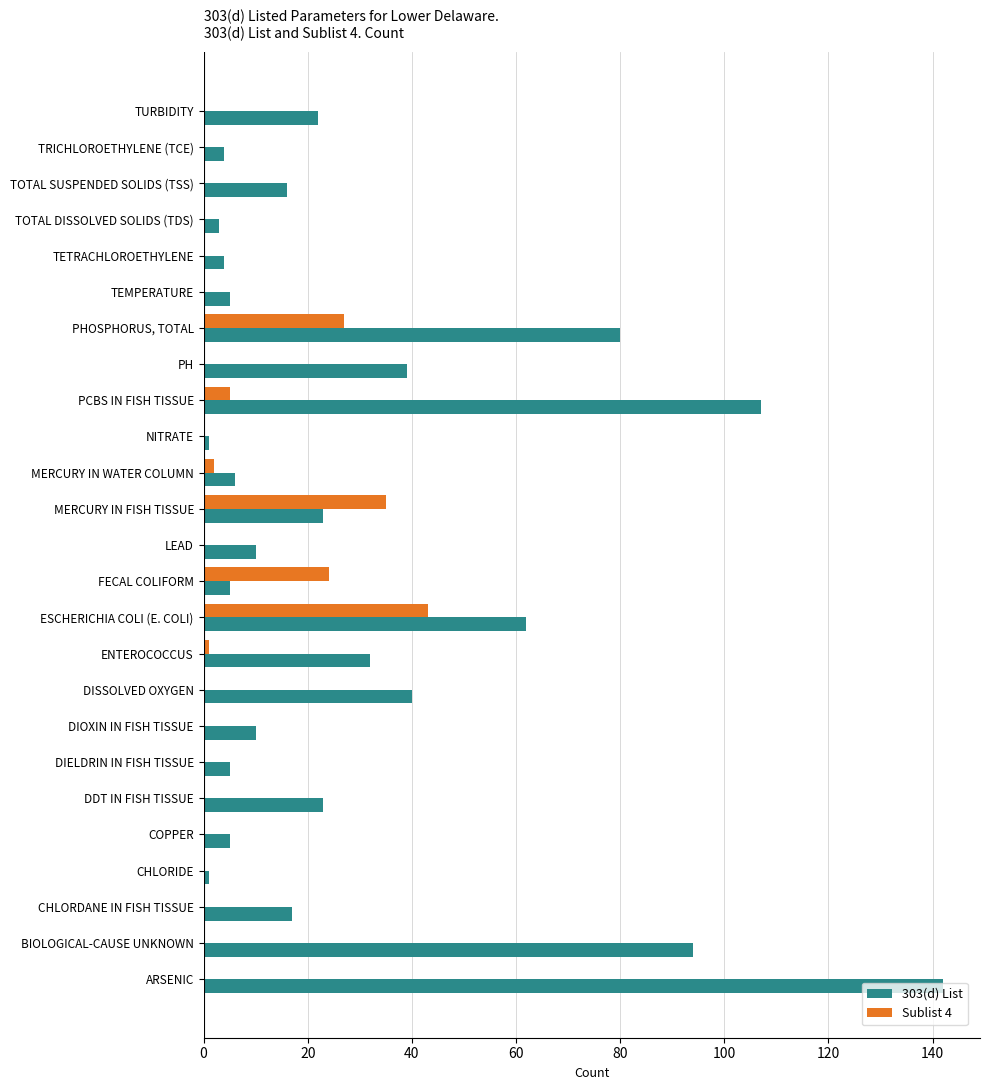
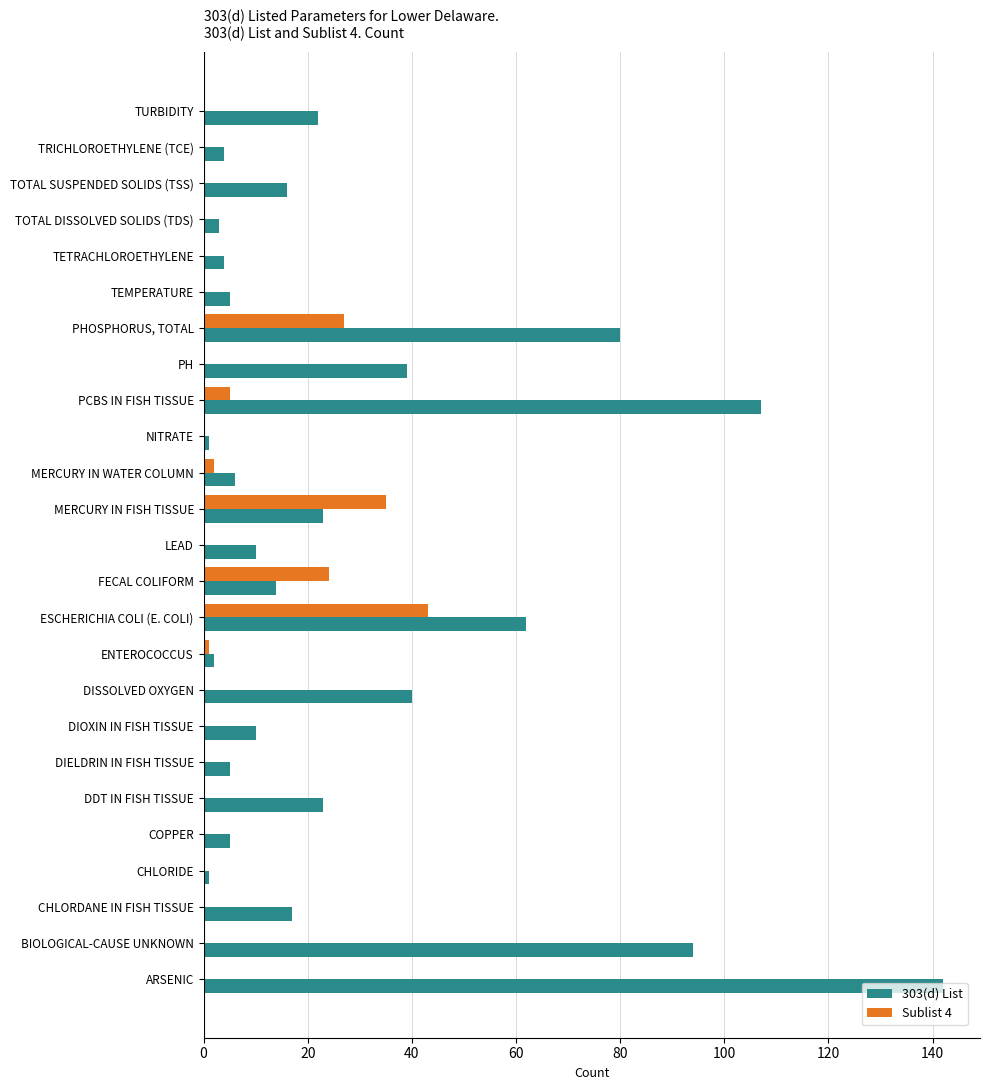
303(d) List, FECAL COLIFORM: 5 -> 14
303(d) List, ENTEROCOCCUS: 32 -> 2
